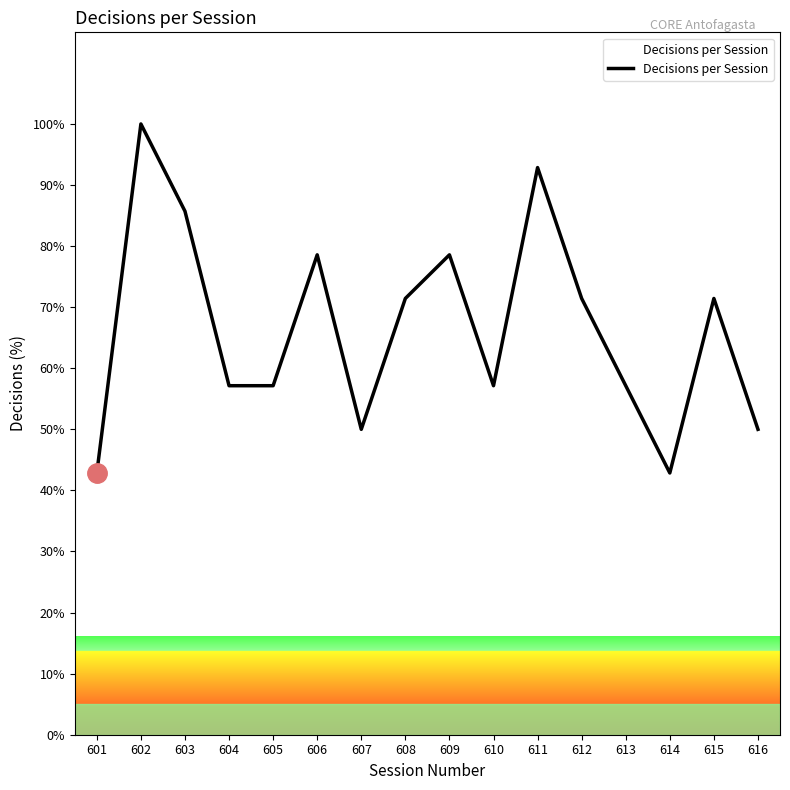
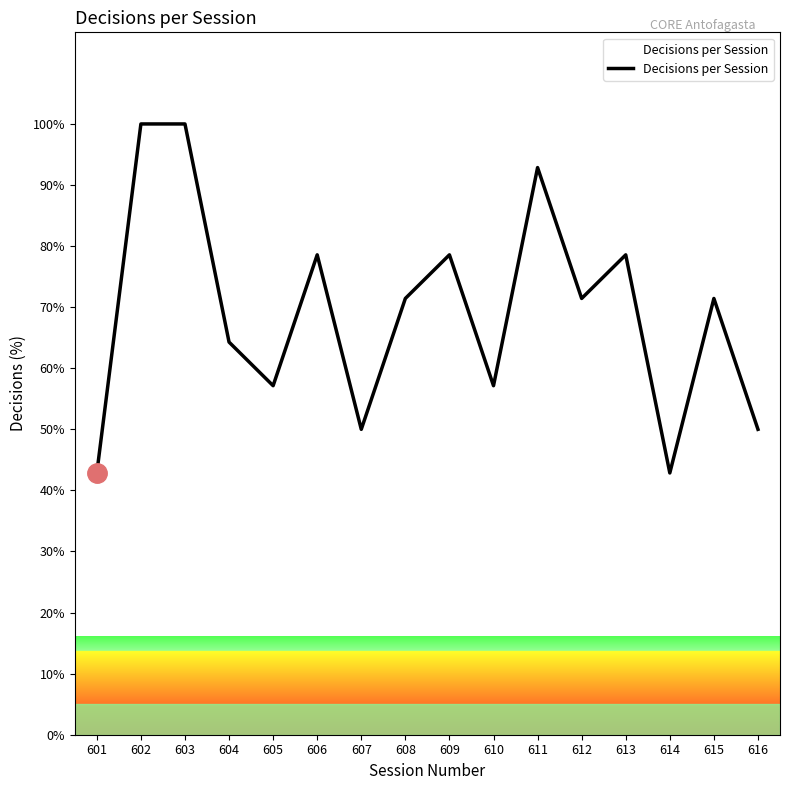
Decisions per Session, 603: 86% -> 100%
Decisions per Session, 604: 57% -> 64%
Decisions per Session, 613: 57% -> 79%
